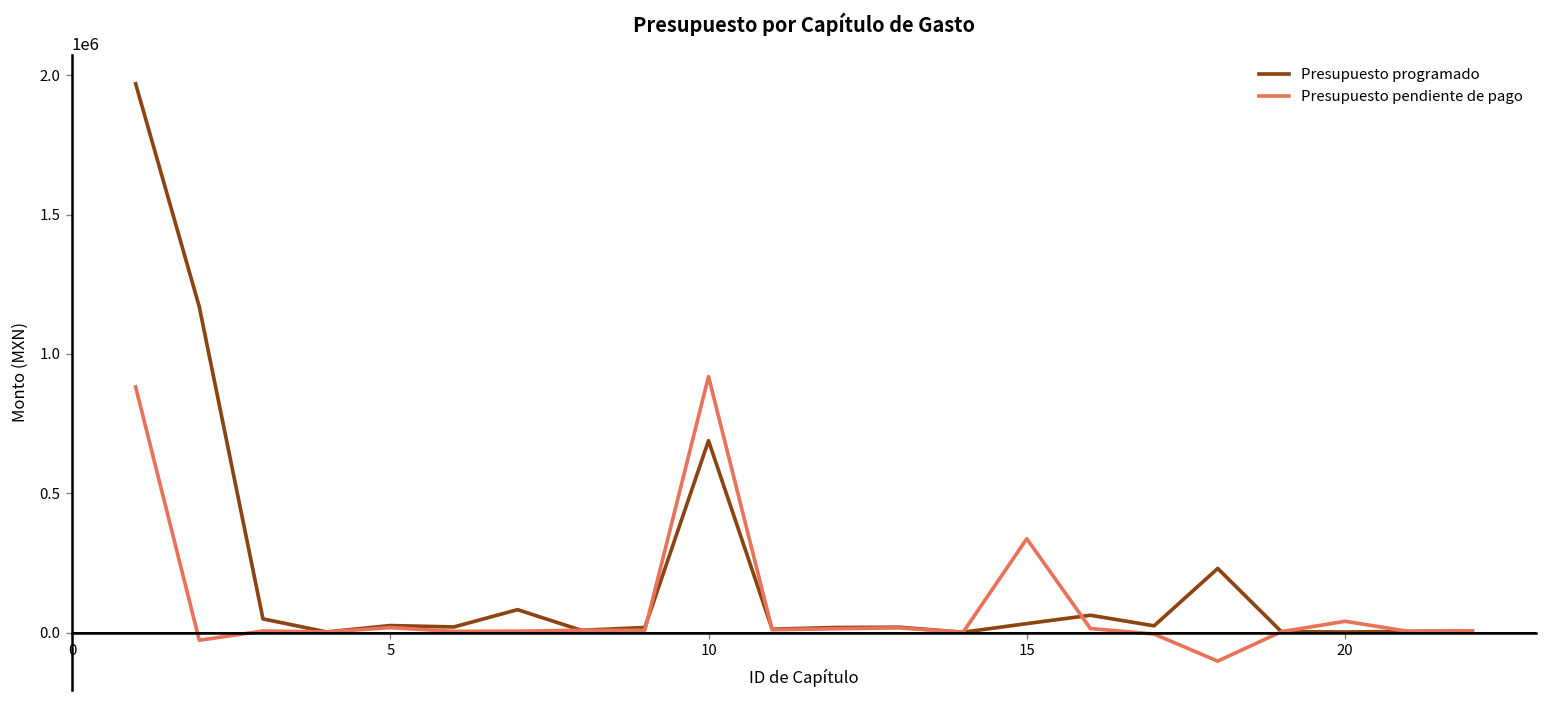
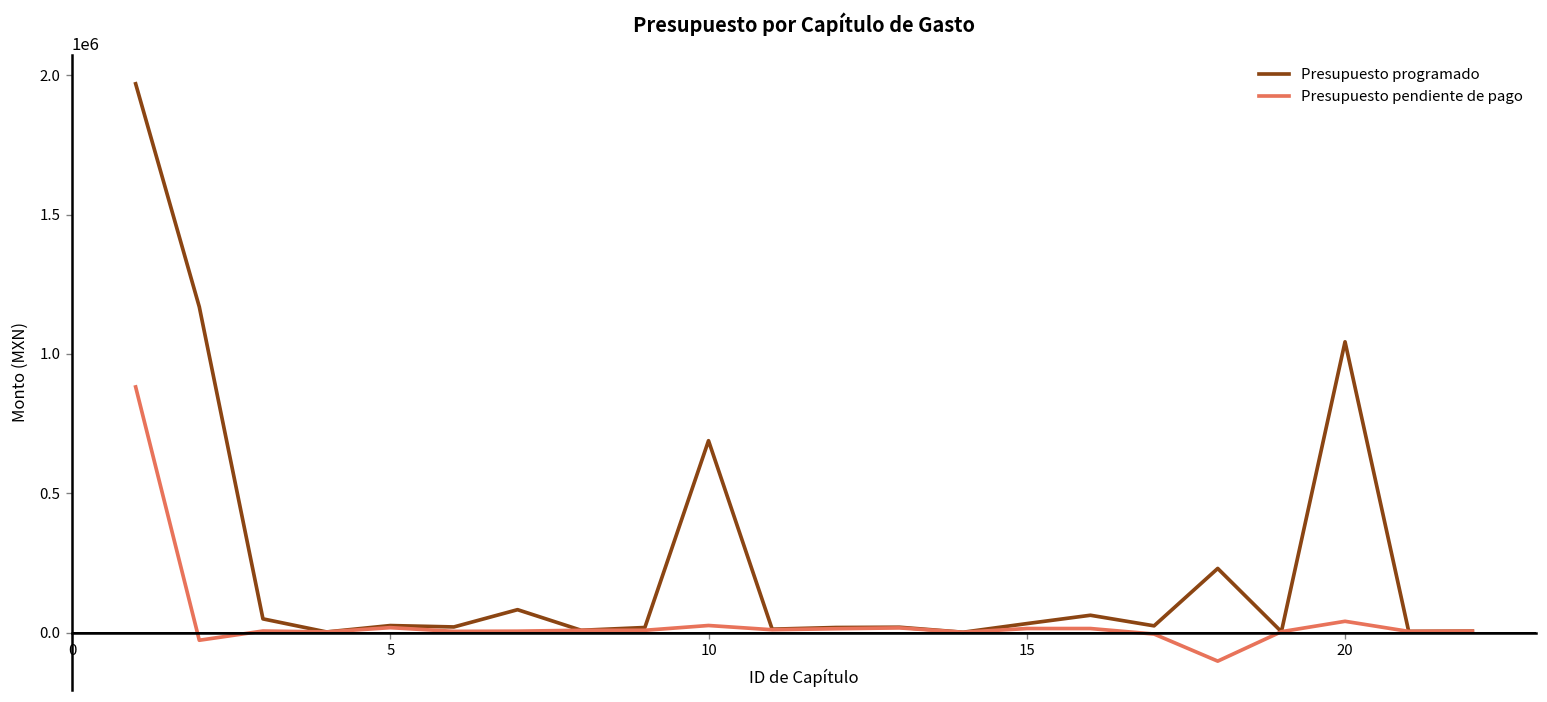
Presupuesto pendiente de pago, 10: 920000 -> 30000
Presupuesto pendiente de pago, 15: 340000 -> 10000
Presupuesto programado, 20: 0 -> 1040000
